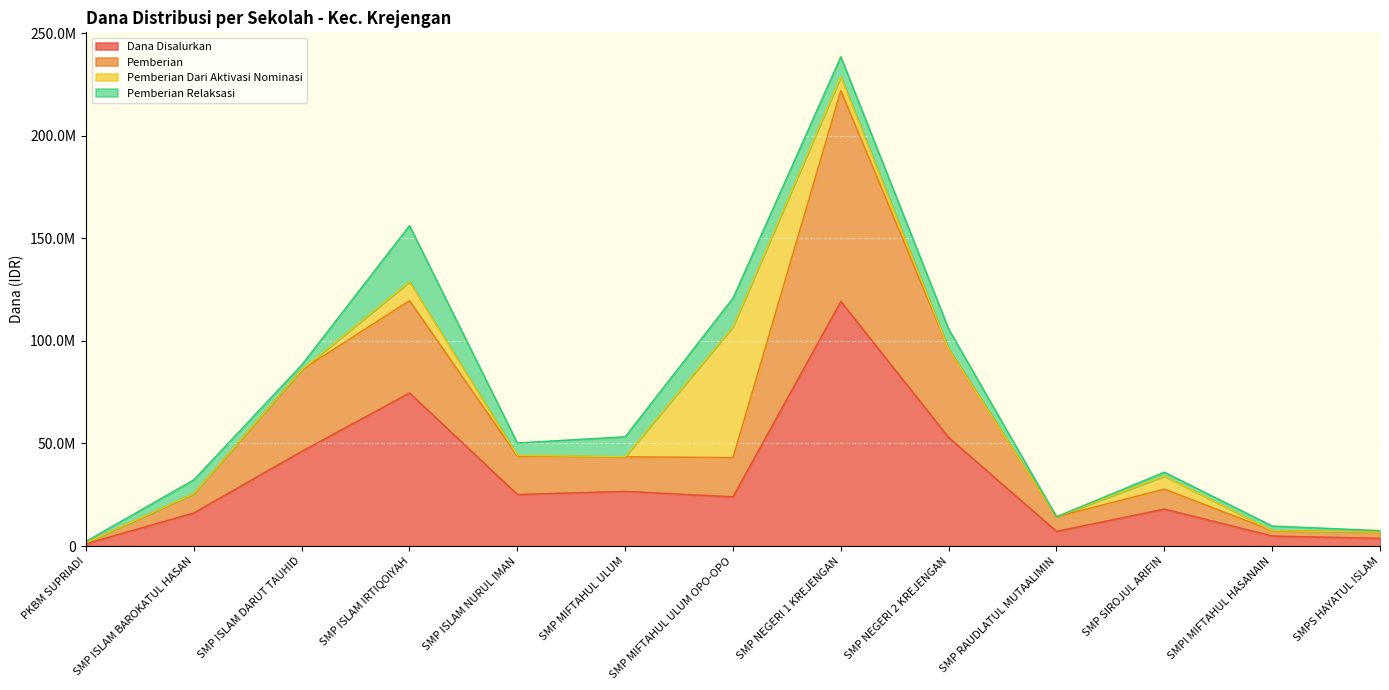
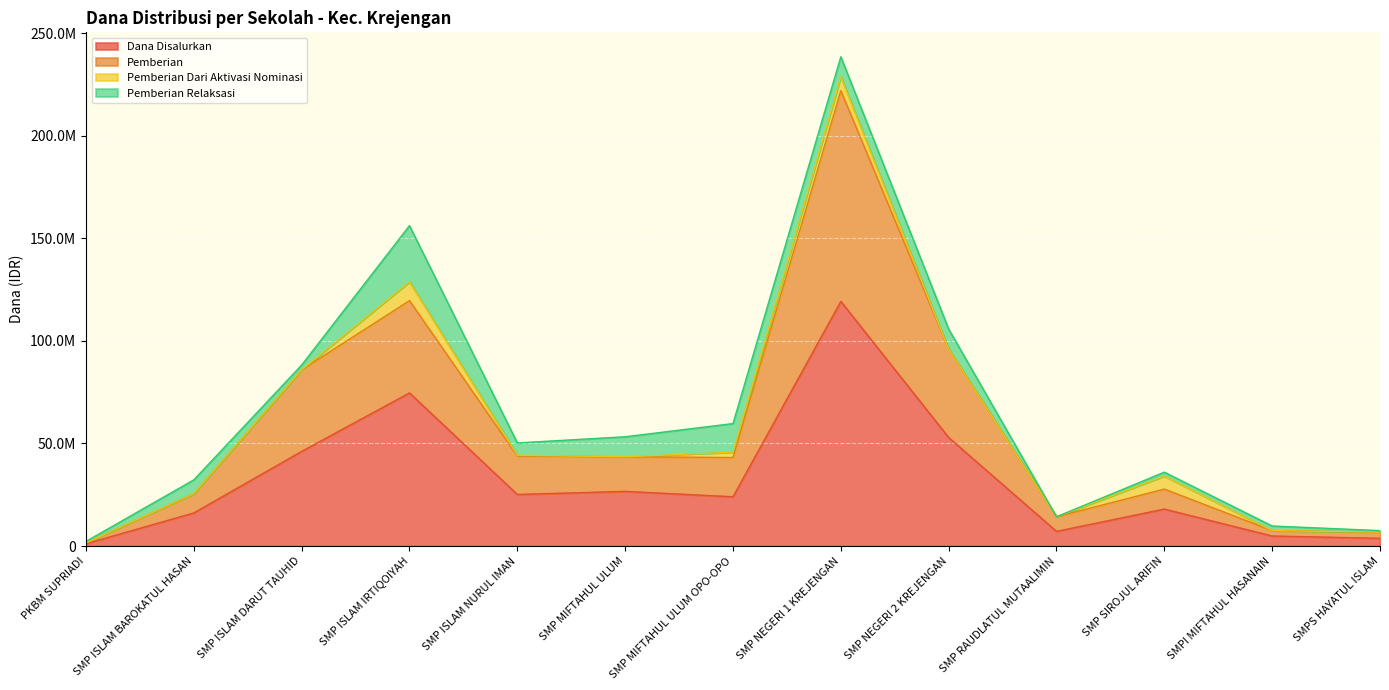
Pemberian Dari Aktivasi Nominasi, SMP MIFTAHUL ULUM OPO-OPO: 64000000 -> 3000000
